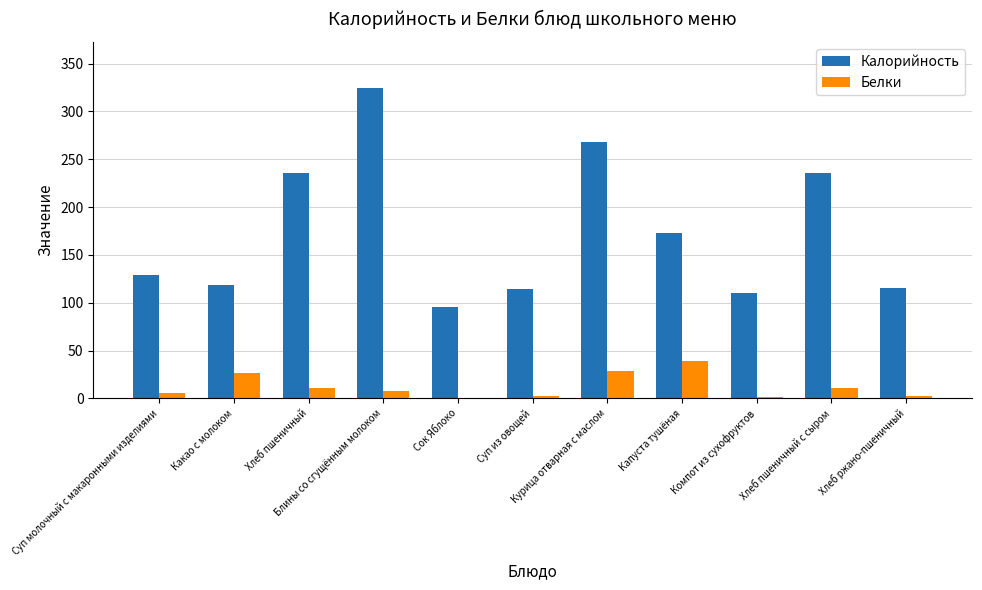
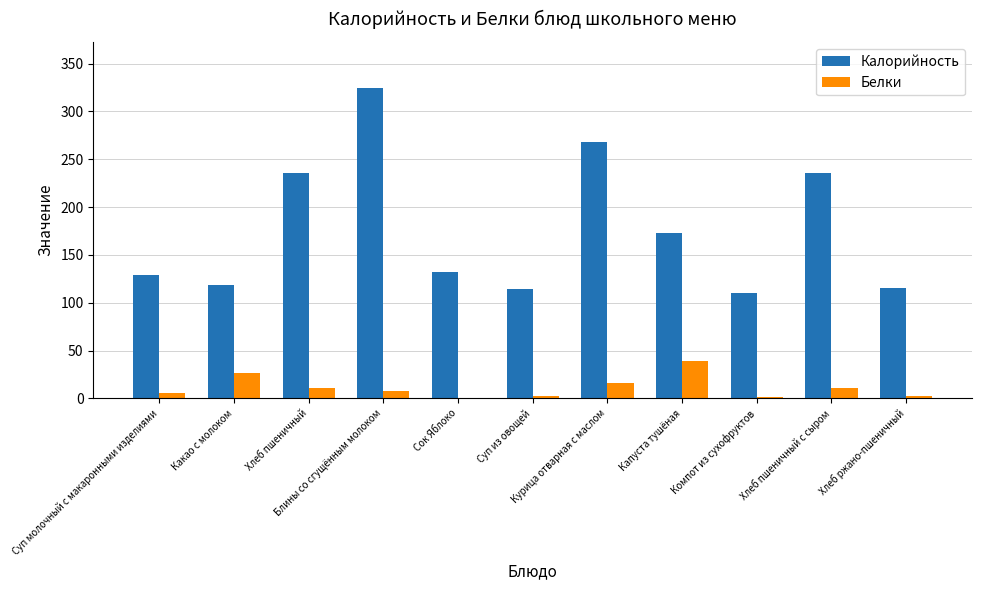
Калорийность, Сок Яблоко: 100 -> 130
Белки, Курица отварная с маслом: 30 -> 20
